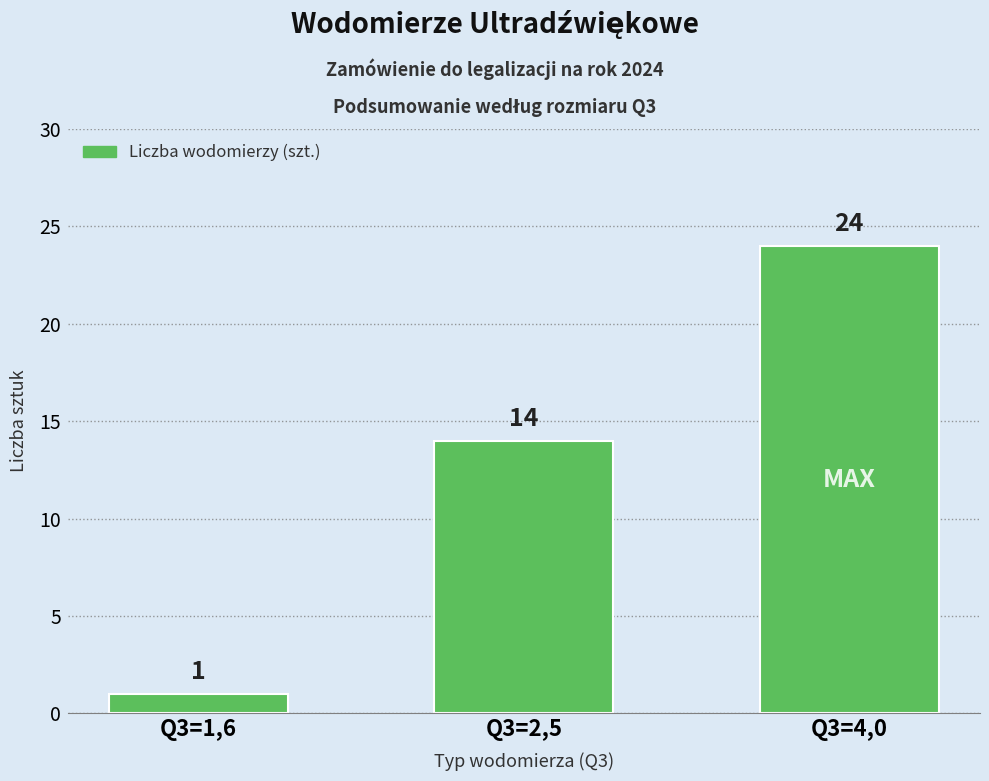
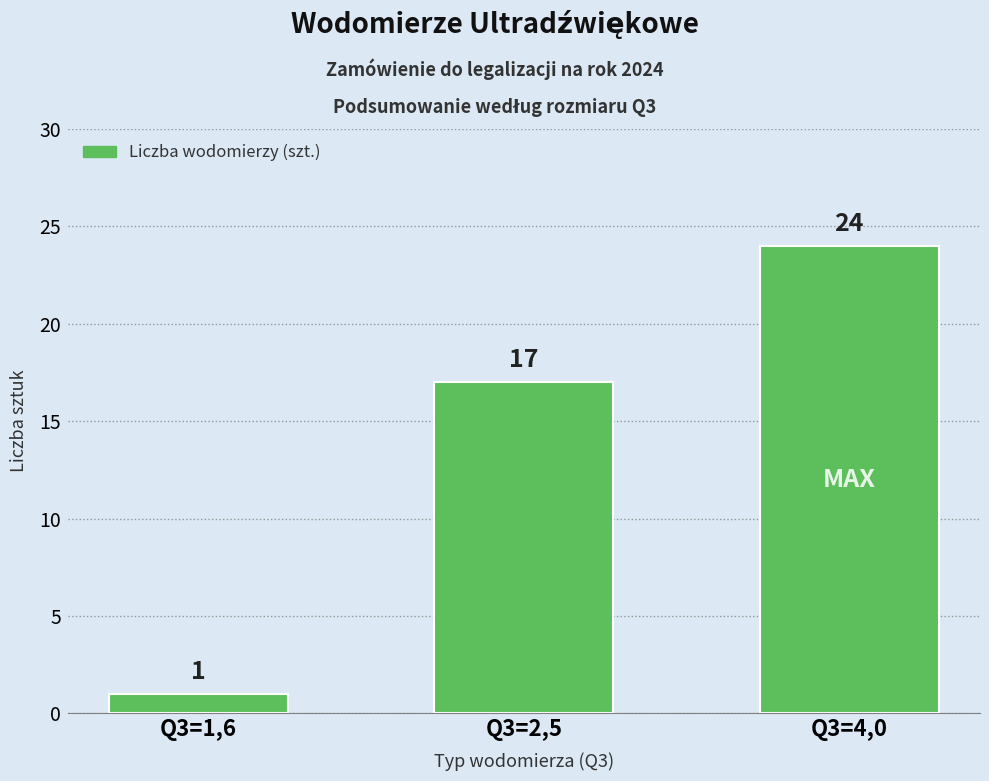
Q3=2,5: 14 -> 17
